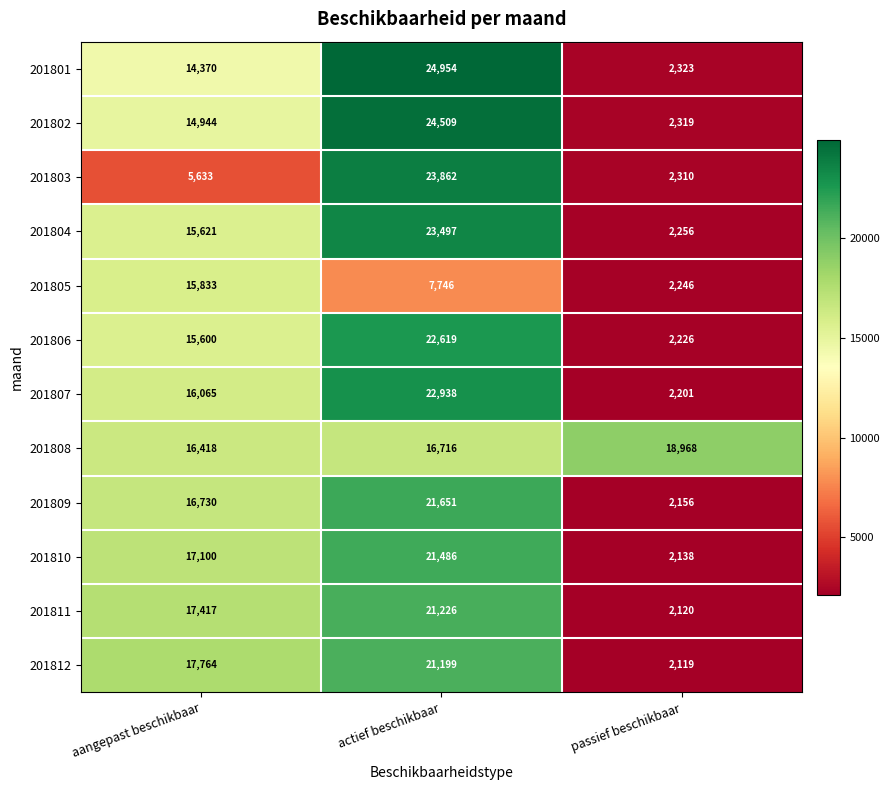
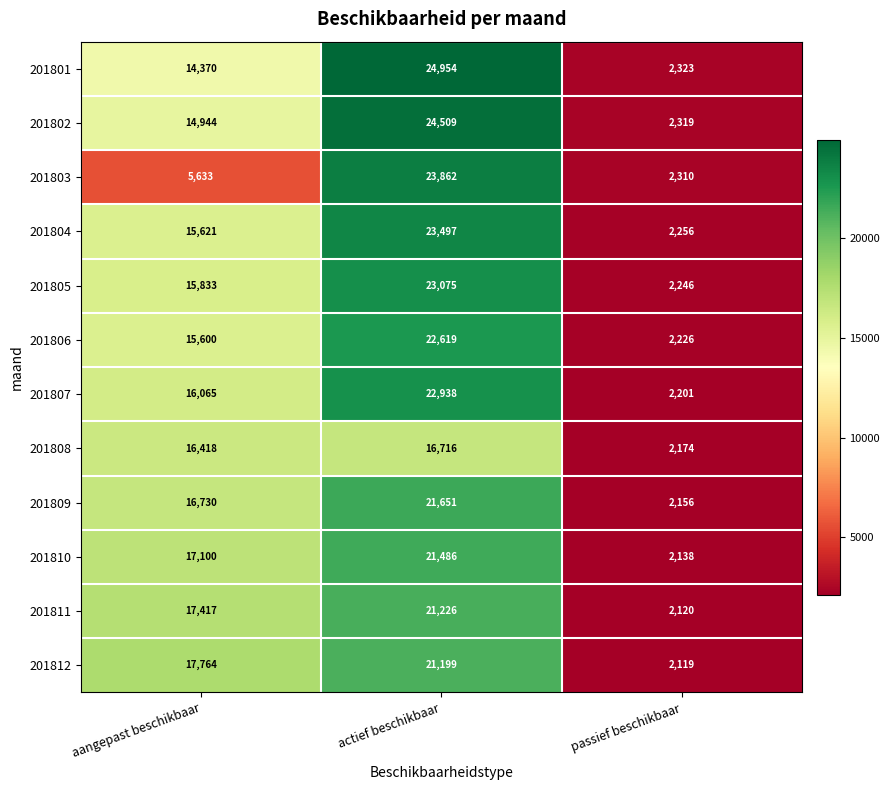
201805, actief beschikbaar: 7,746 -> 23,075
201808, passief beschikbaar: 18,968 -> 2,174
